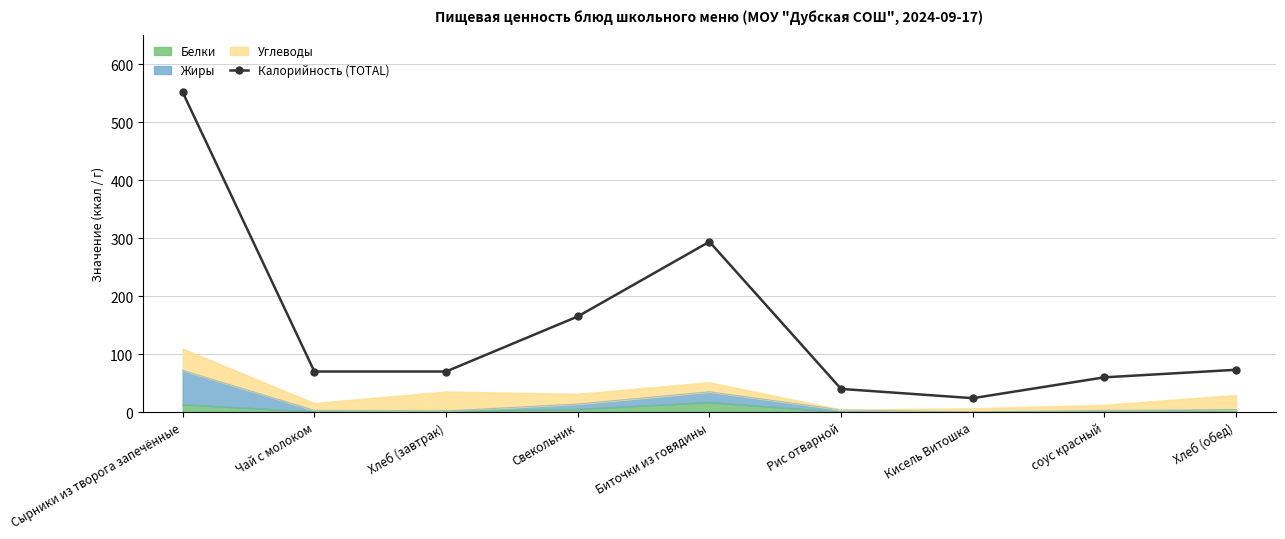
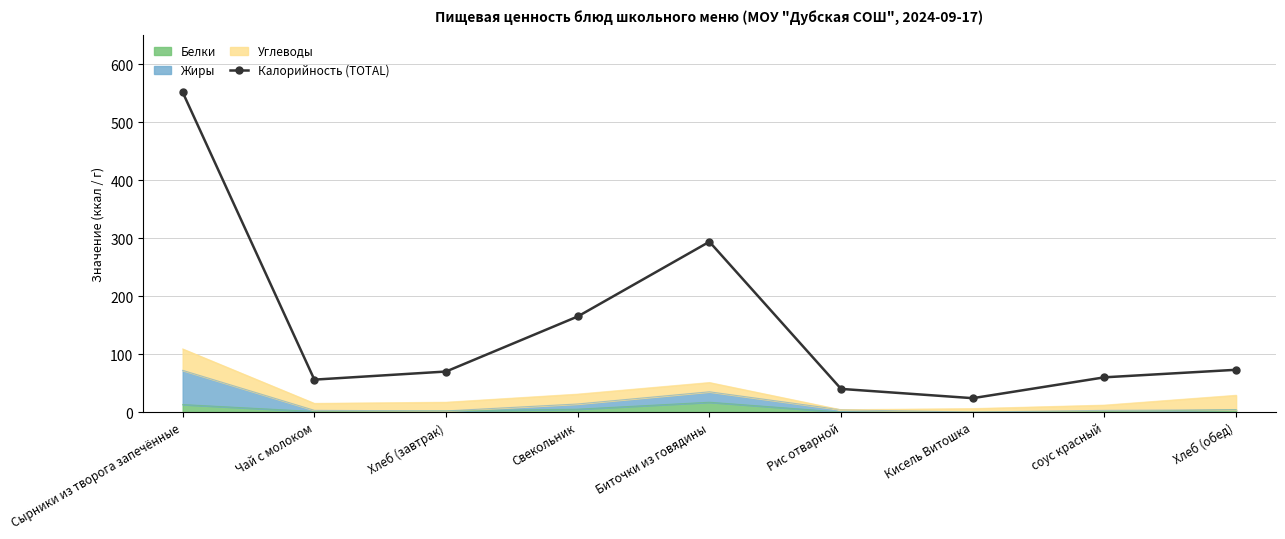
Калорийность (TOTAL), Чай с молоком: 70 -> 60
Углеводы, Хлеб (завтрак): 30 -> 20
